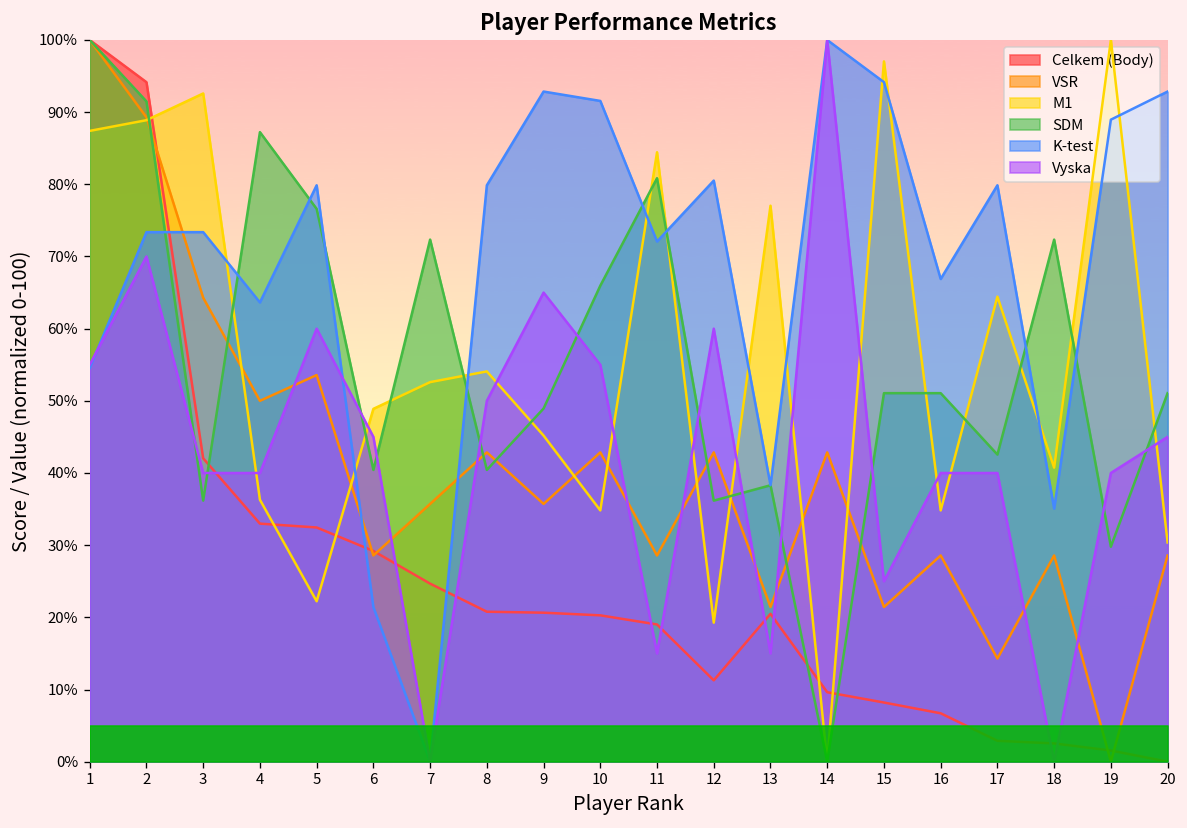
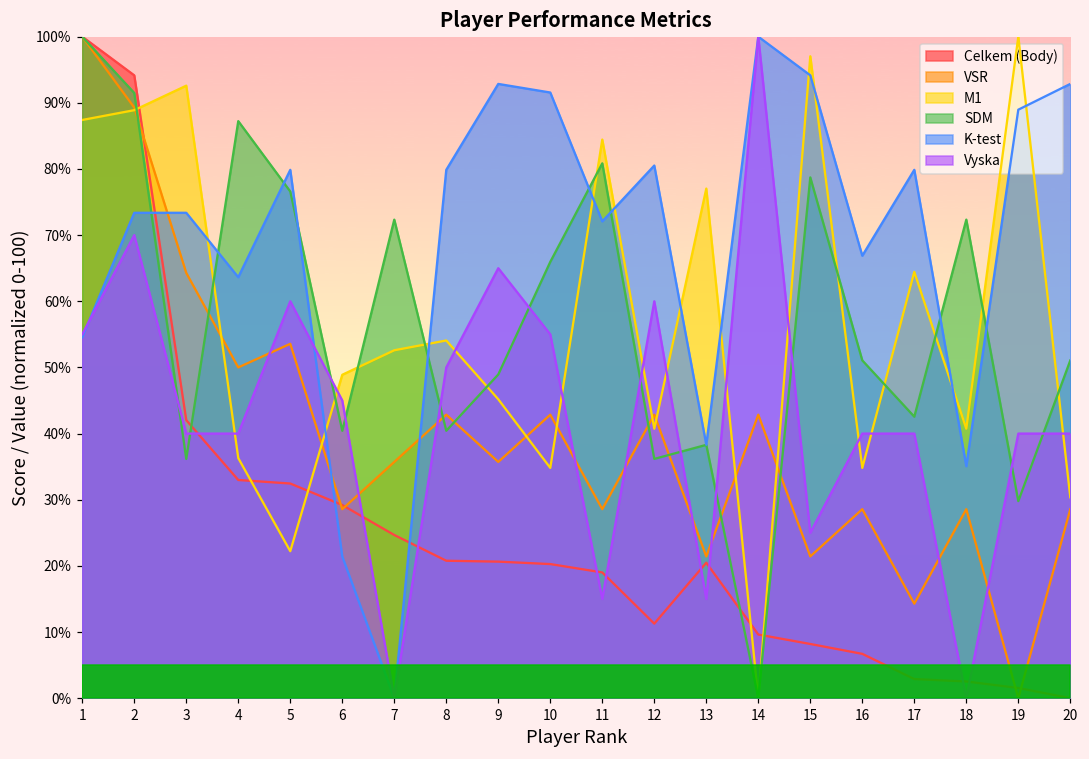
M1, 12: 19% -> 41%
SDM, 15: 51% -> 79%
Vyska, 20: 45% -> 40%
